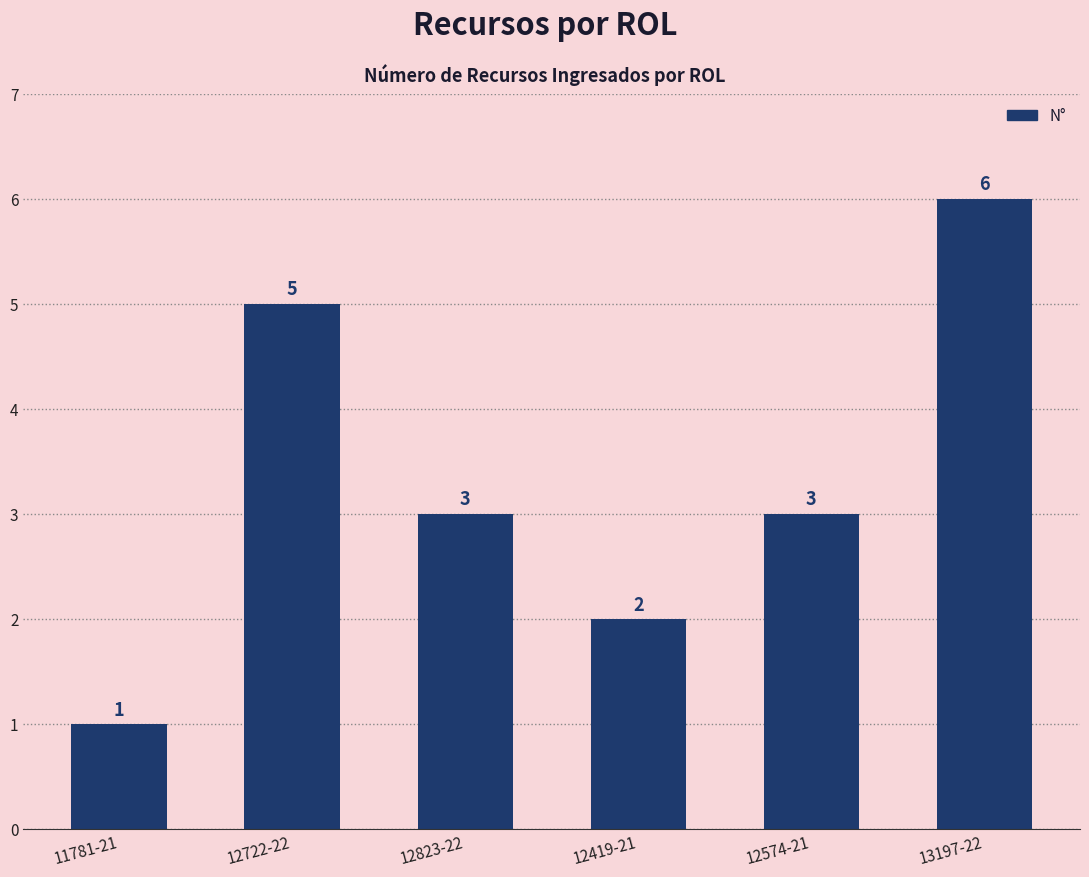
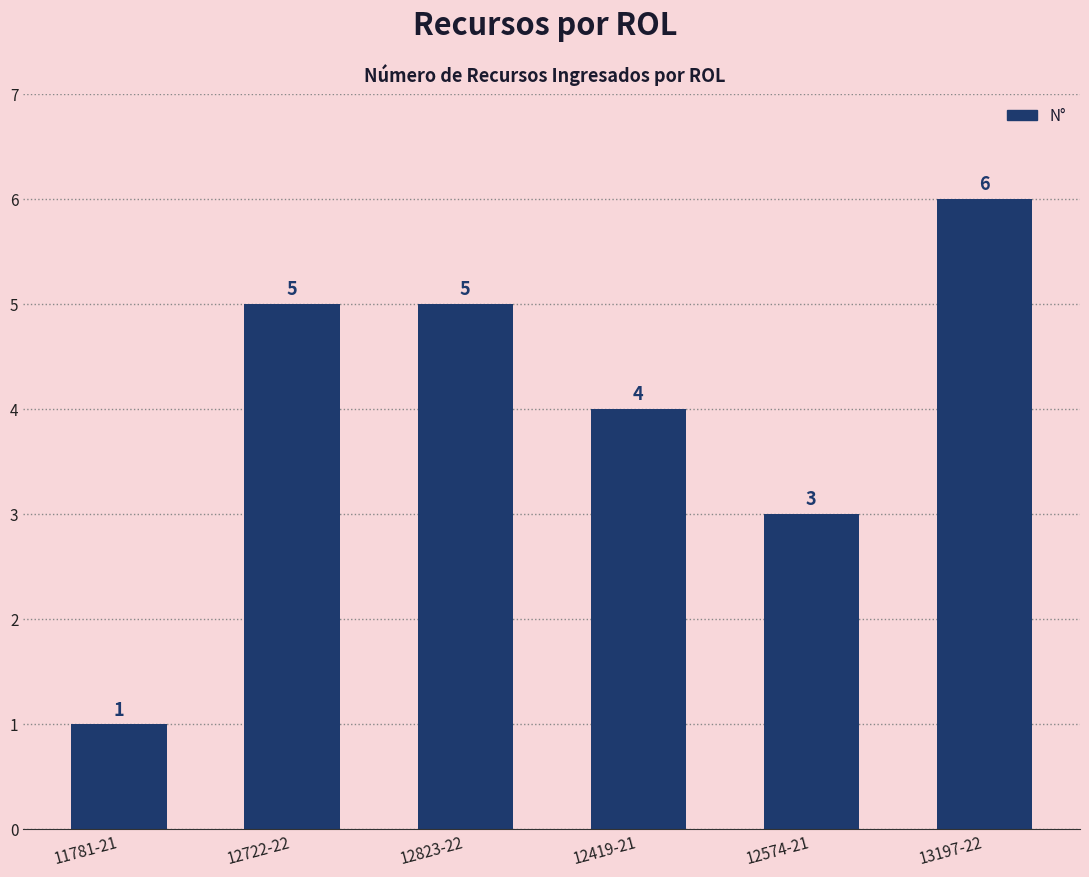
12823-22: 3 -> 5
12419-21: 2 -> 4
